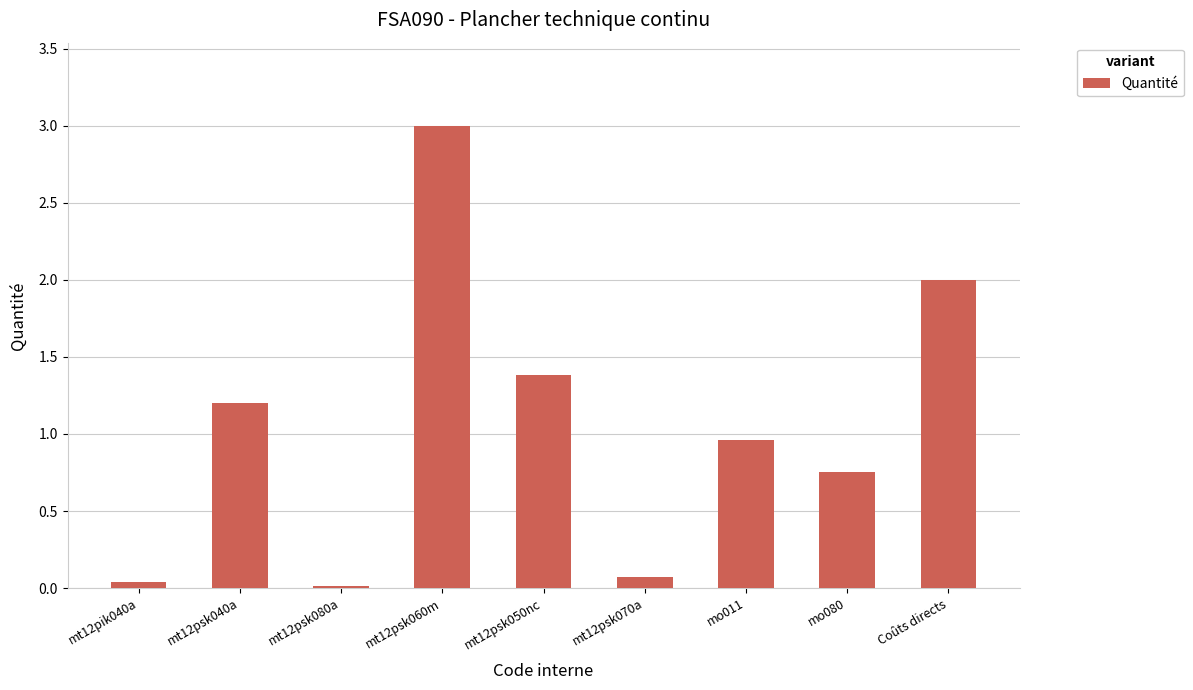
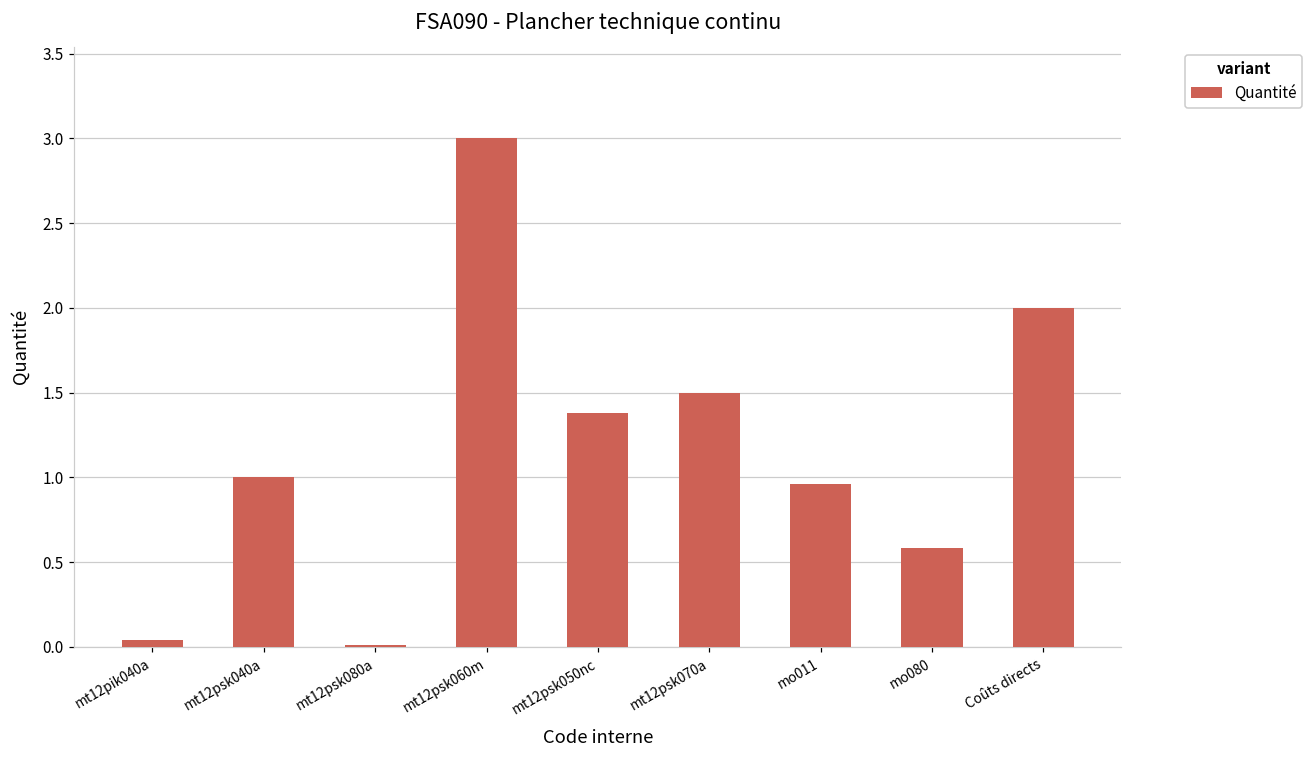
mt12psk040a: 1.2 -> 1.0
mt12psk070a: 0.07 -> 1.50
mo080: 0.75 -> 0.58
